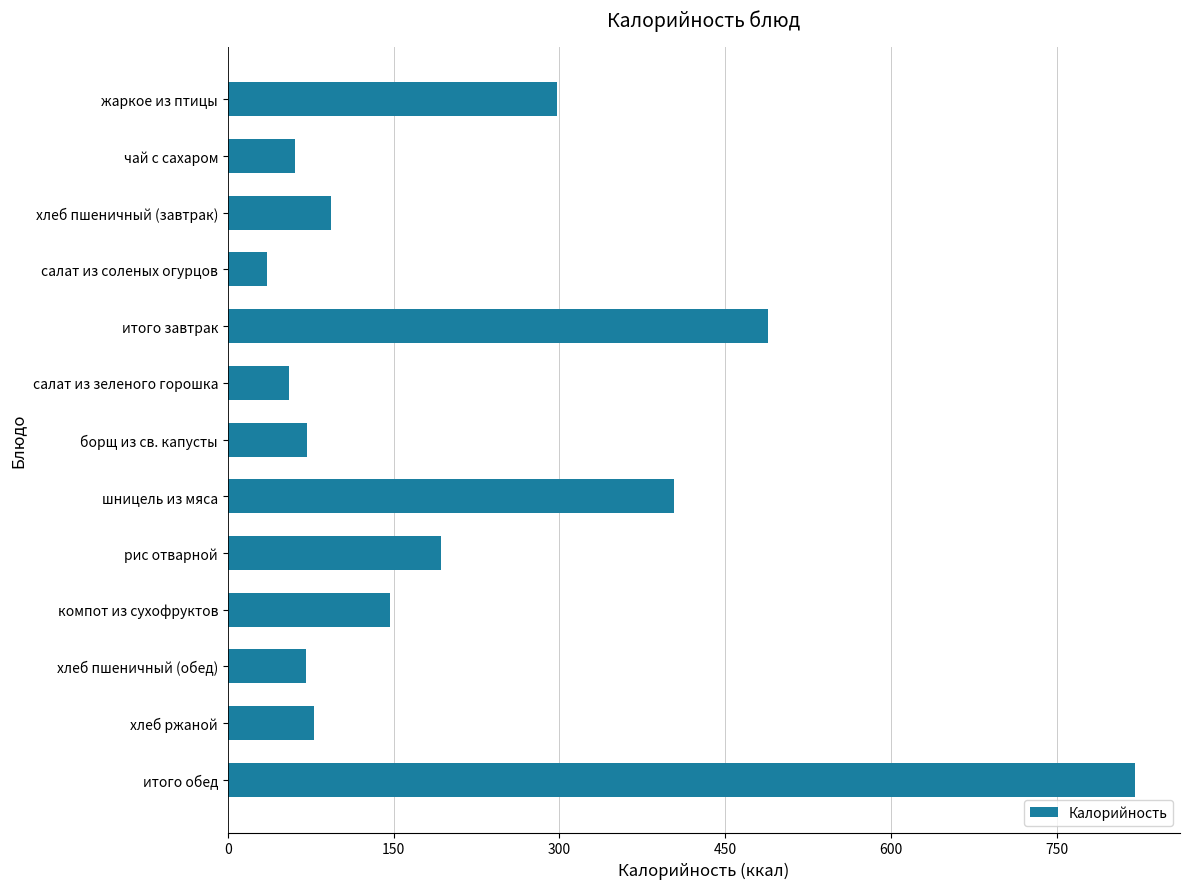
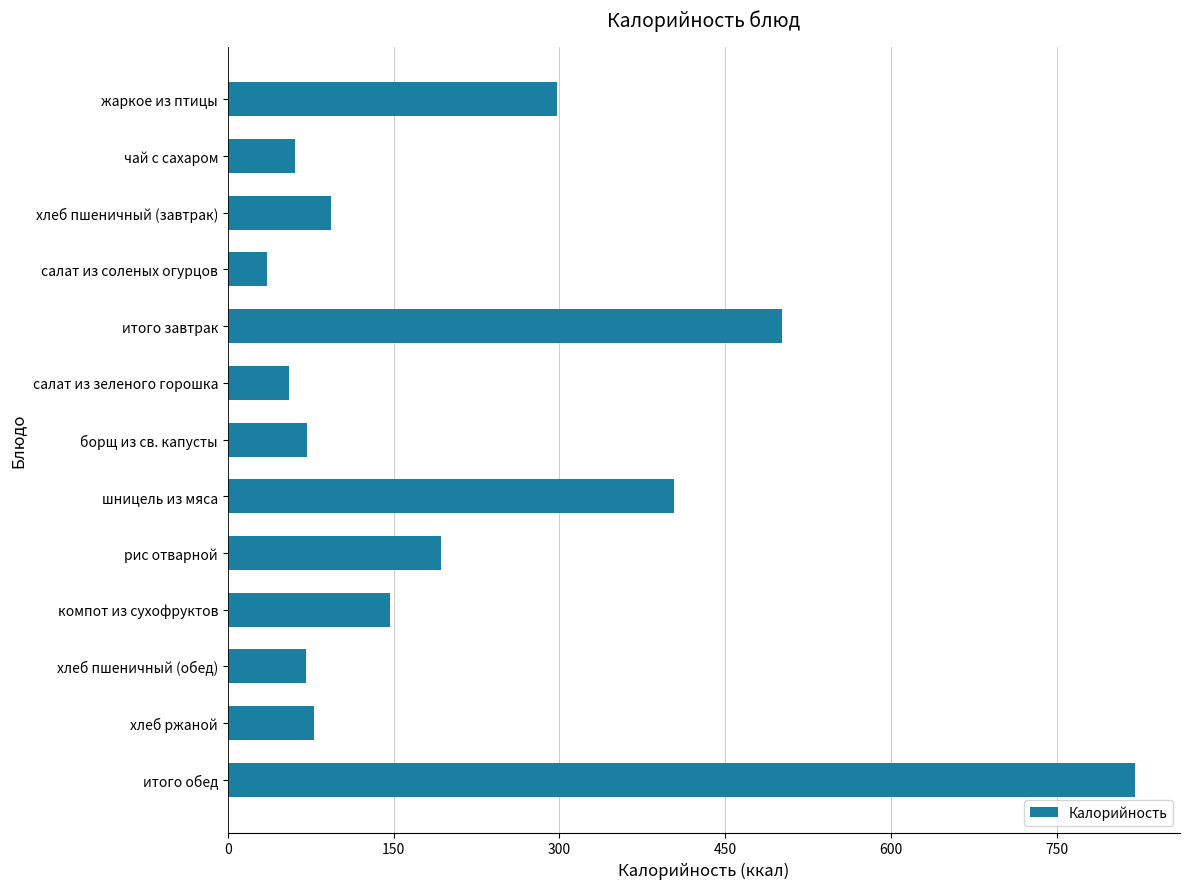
итого завтрак: 489 -> 501
